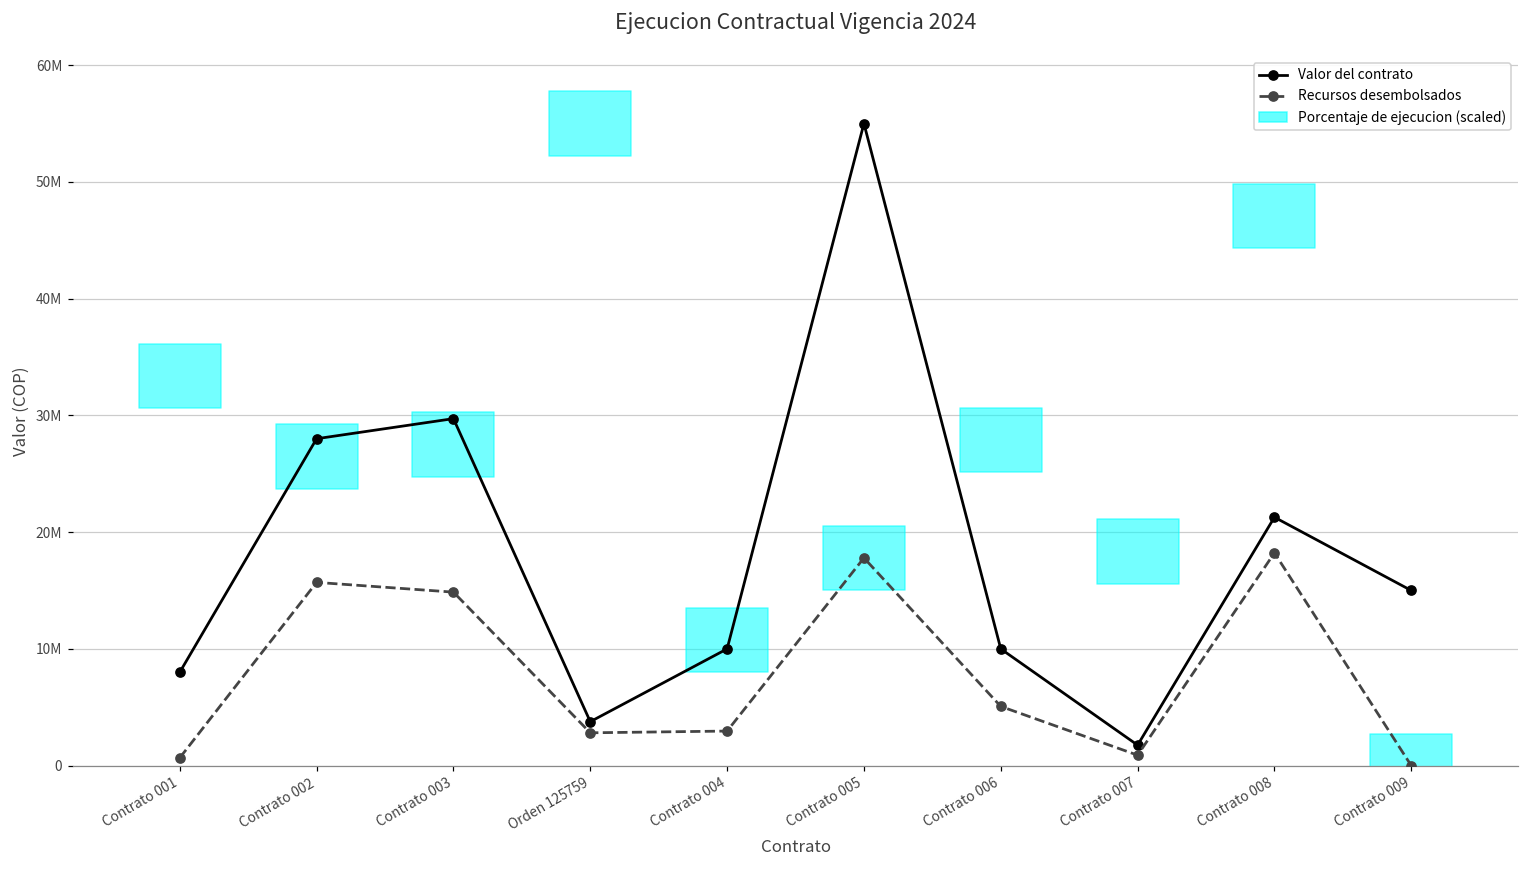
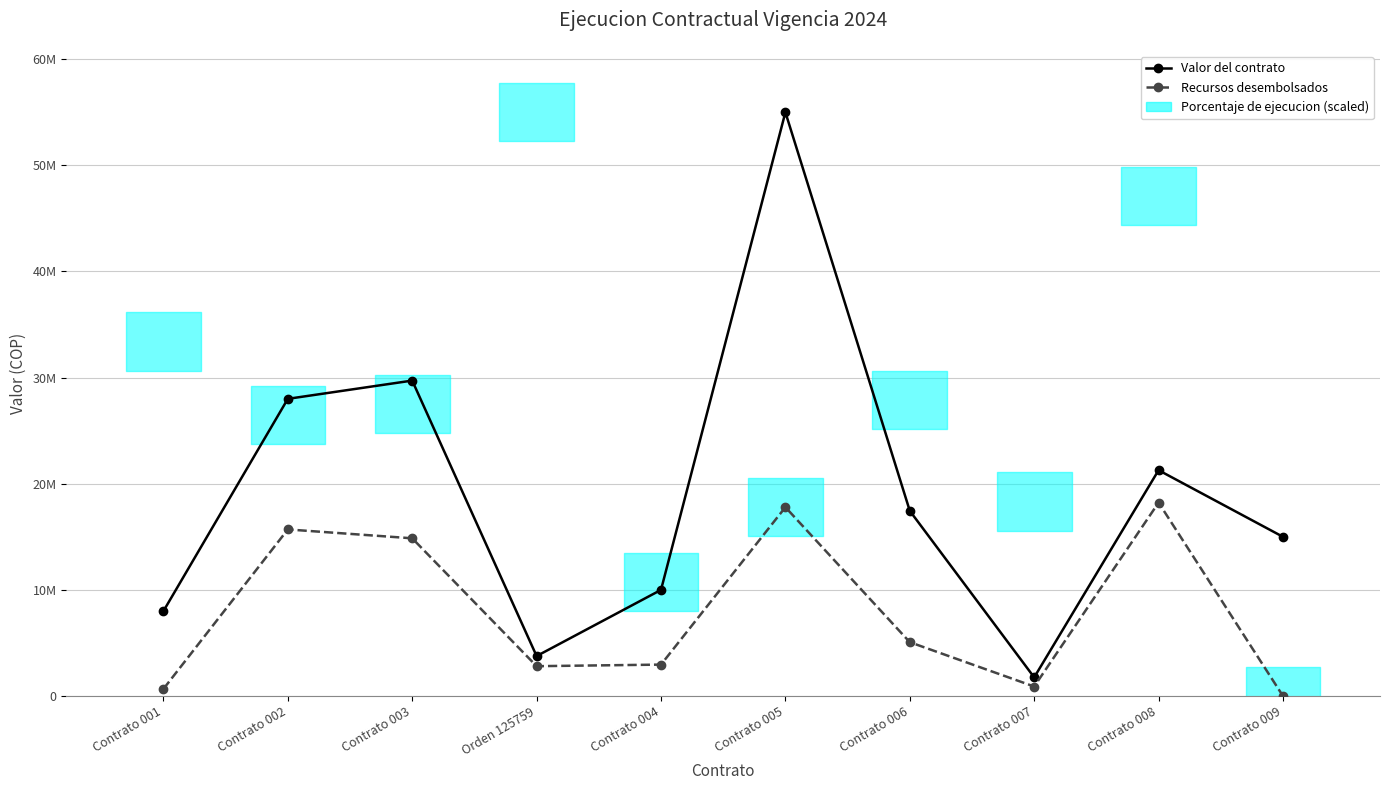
Valor del contrato, Contrato 006: 10000000 -> 17400000
